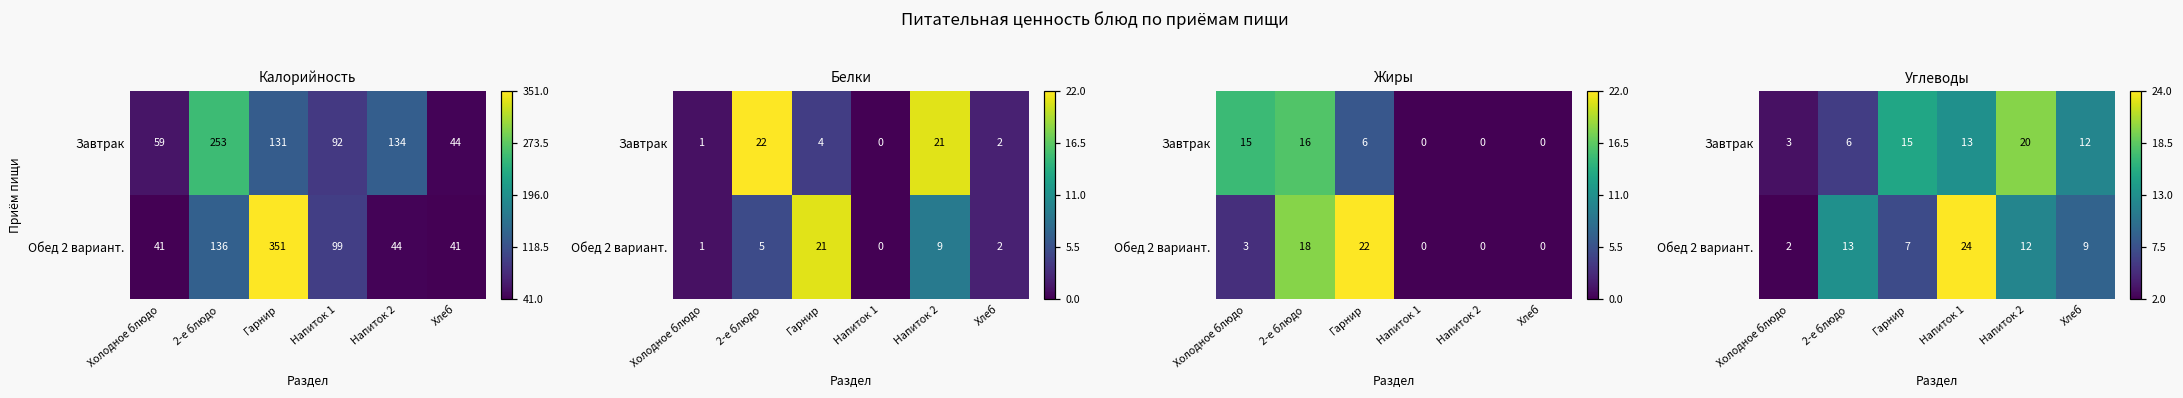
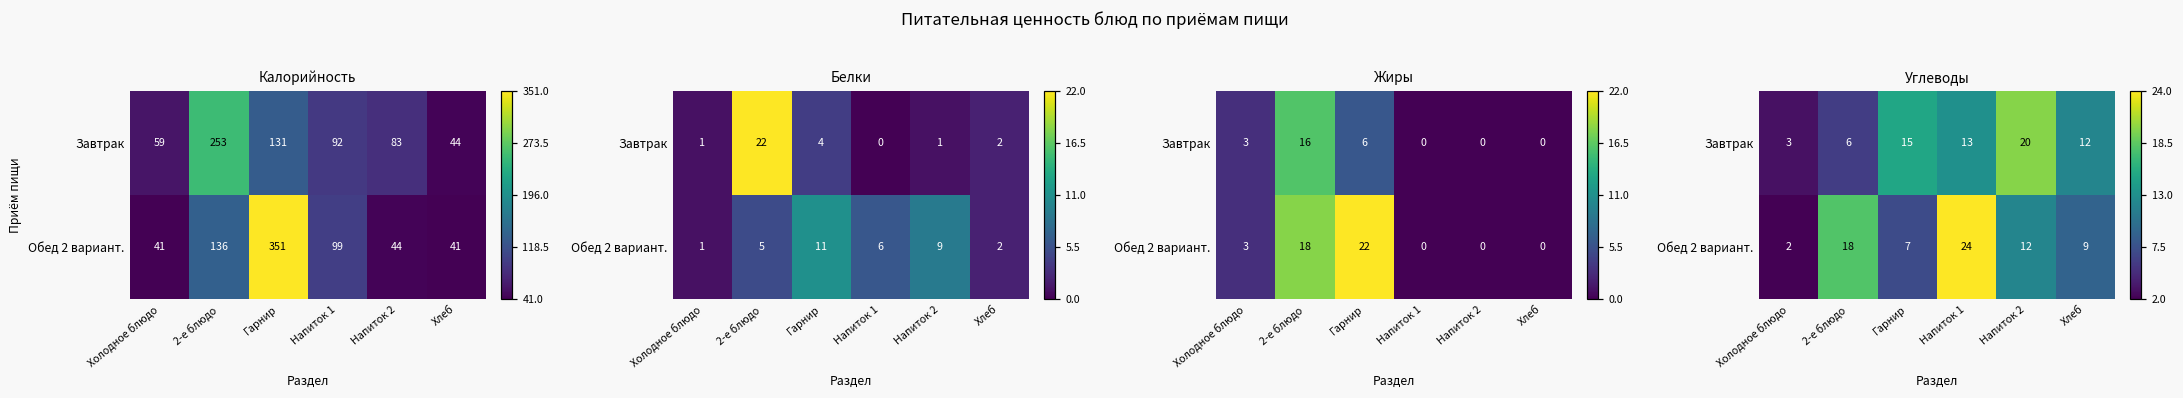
Калорийность, Завтрак, Напиток 2: 134 -> 83
Белки, Завтрак, Напиток 2: 21 -> 1
Белки, Обед 2 вариант., Гарнир: 21 -> 11
Белки, Обед 2 вариант., Напиток 1: 0 -> 6
Жиры, Завтрак, Холодное блюдо: 15 -> 3
Углеводы, Обед 2 вариант., 2-е блюдо: 13 -> 18
